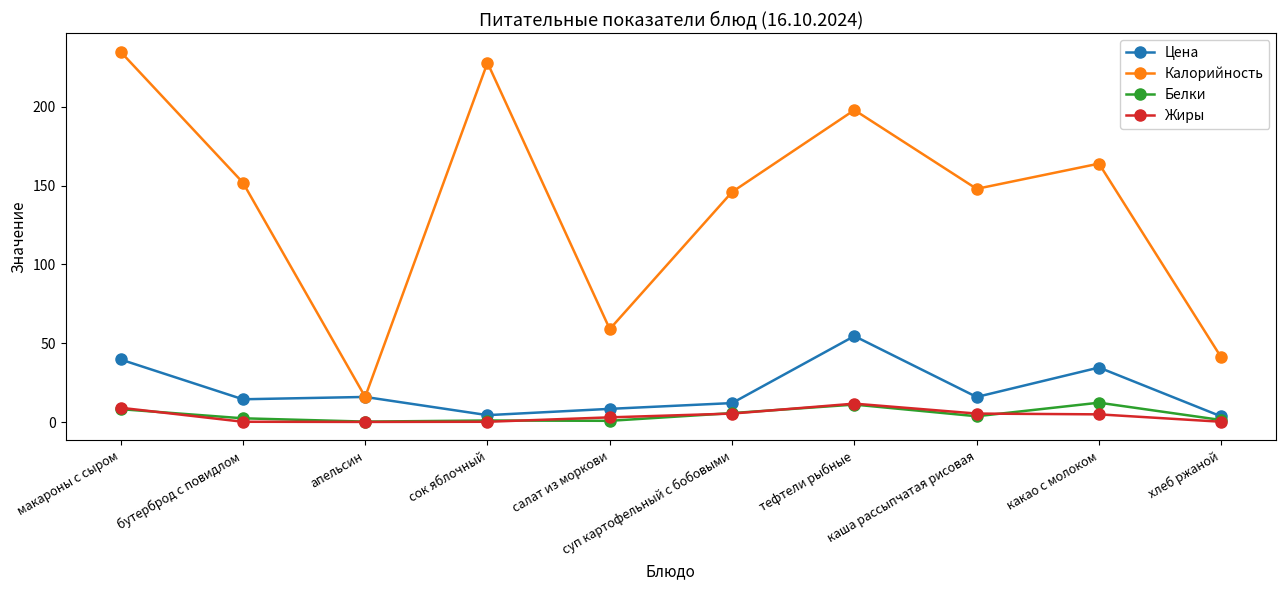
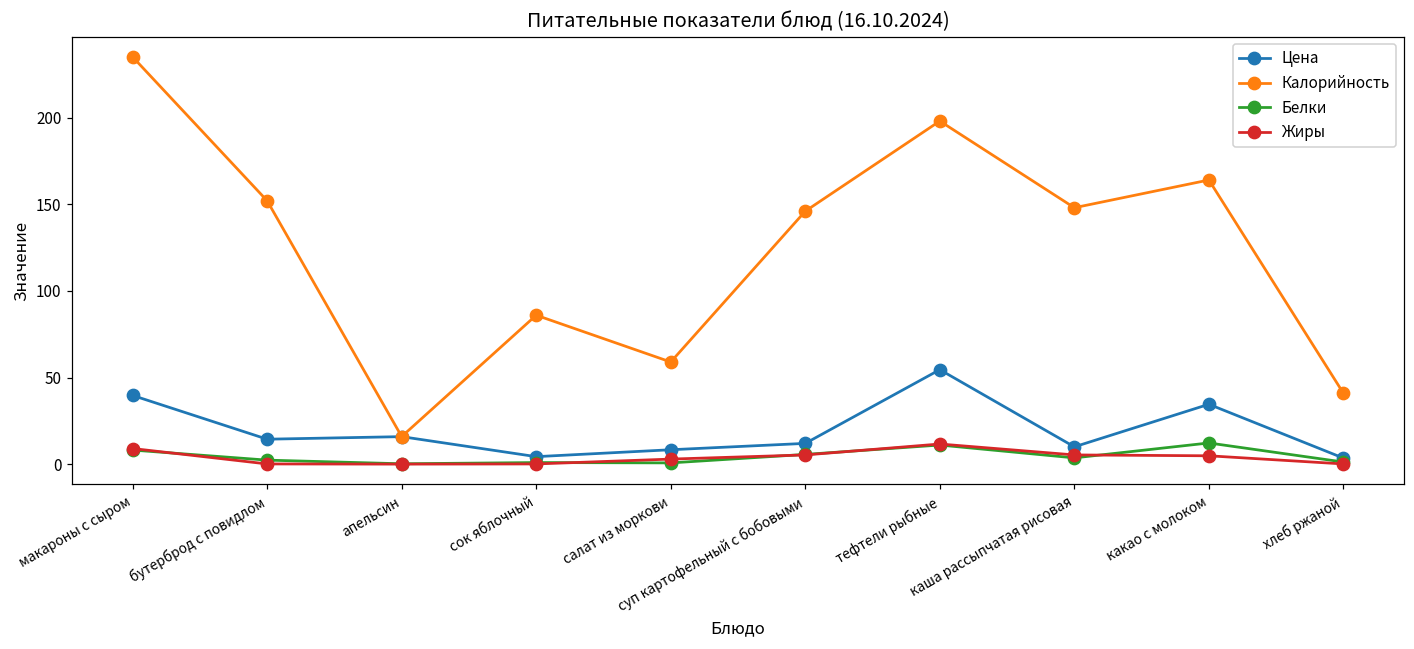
Калорийность, сок яблочный: 228 -> 86
Цена, каша рассыпчатая рисовая: 16 -> 10
